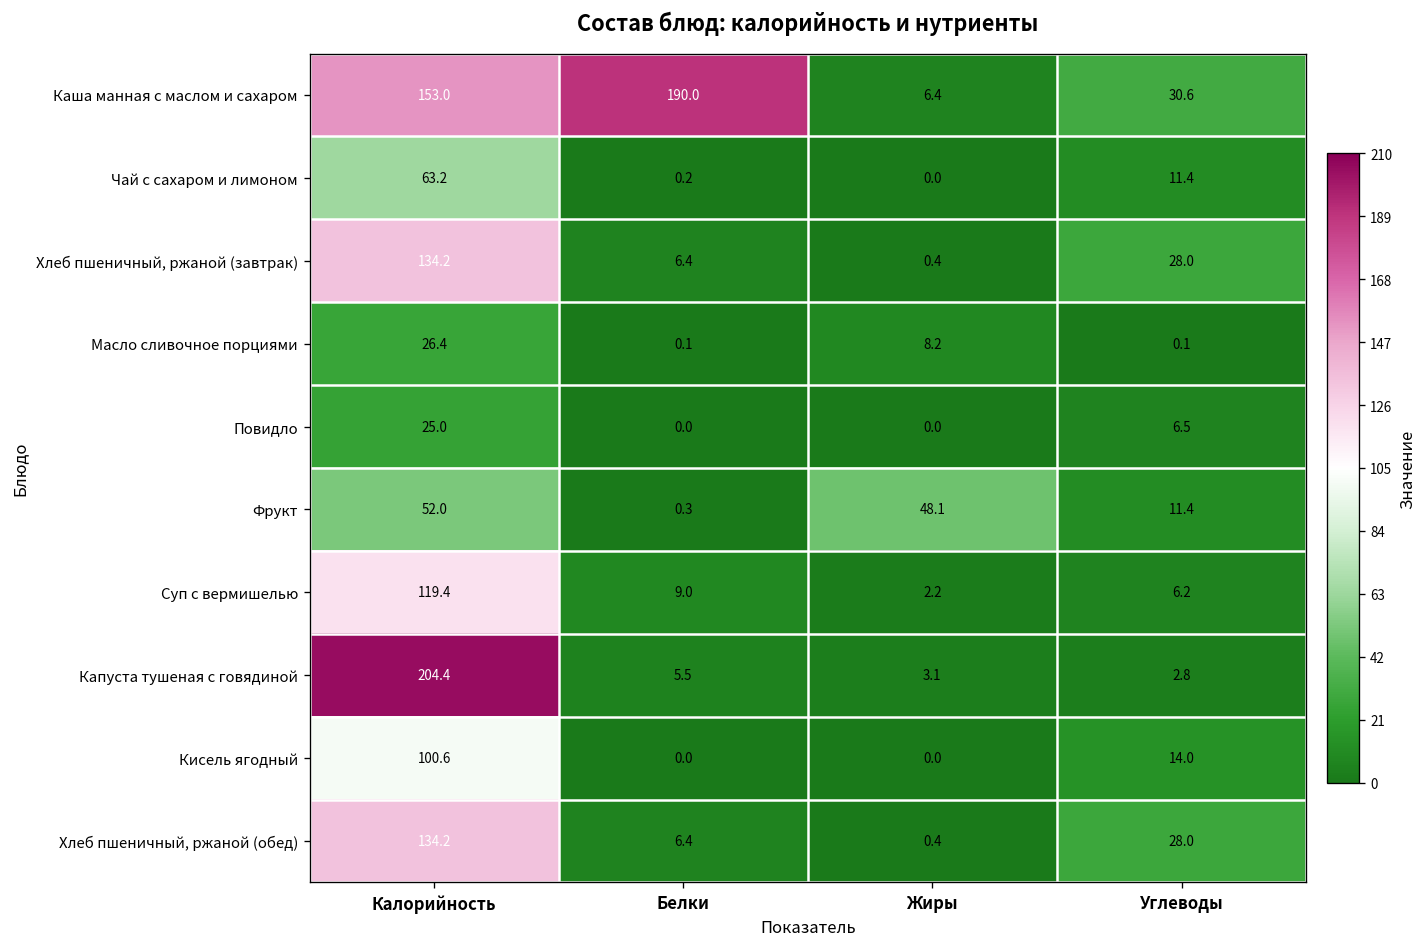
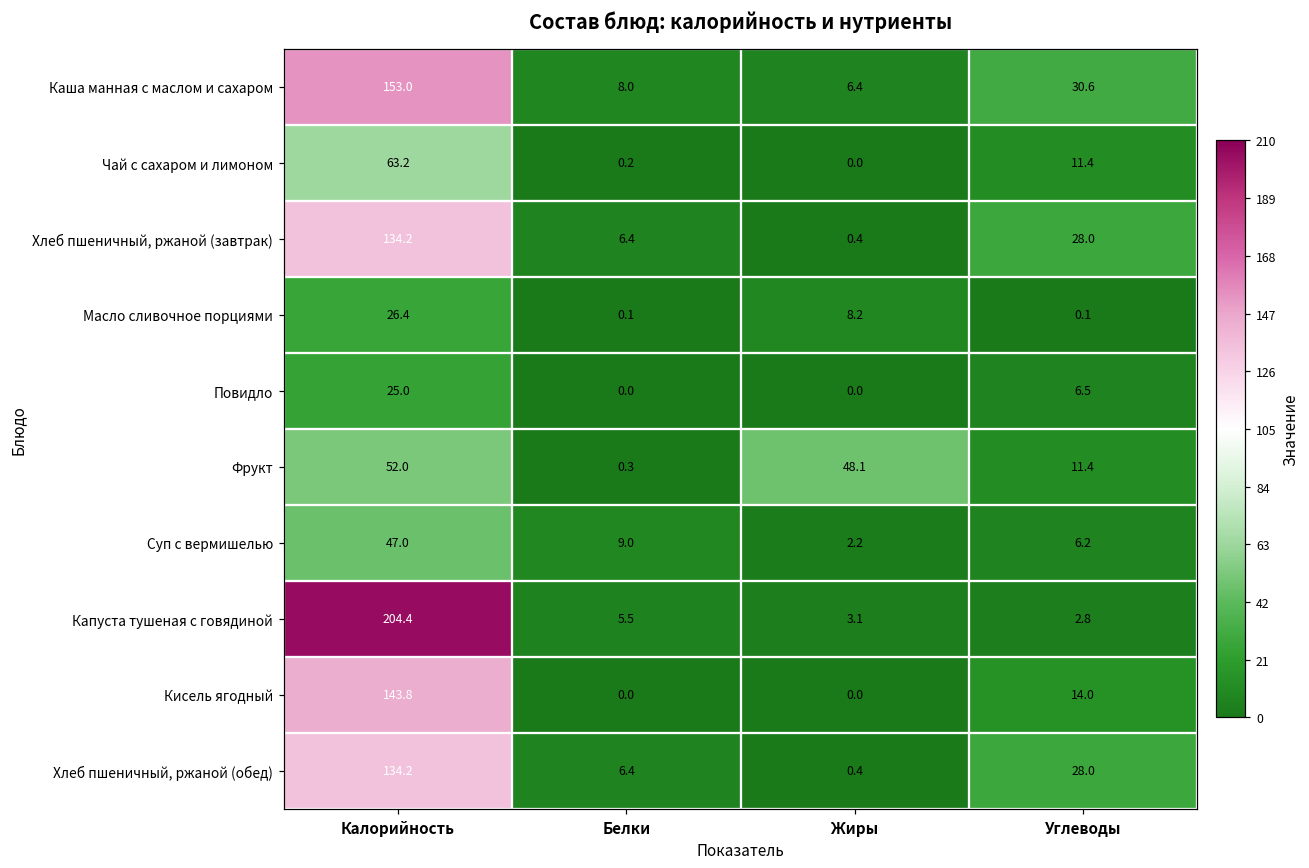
Каша манная с маслом и сахаром, Белки: 190.0 -> 8.0
Суп с вермишелью, Калорийность: 119.4 -> 47.0
Кисель ягодный, Калорийность: 100.6 -> 143.8
